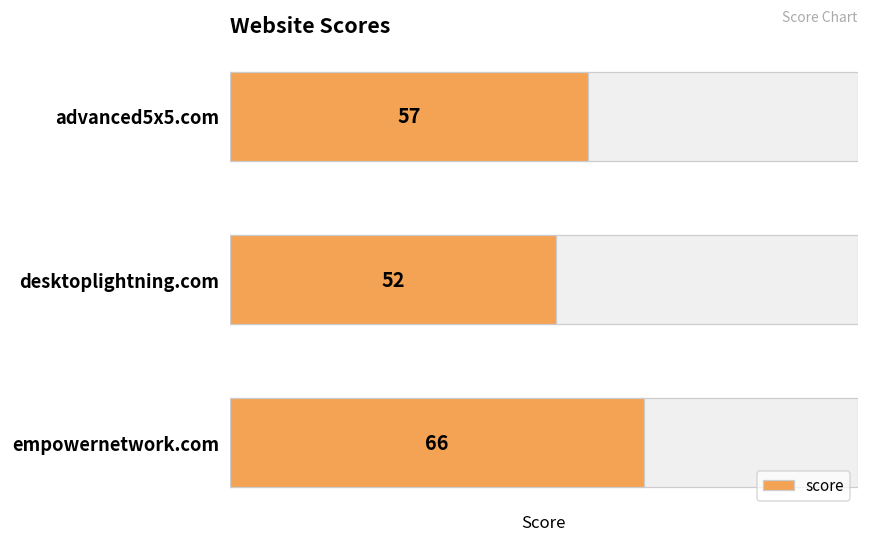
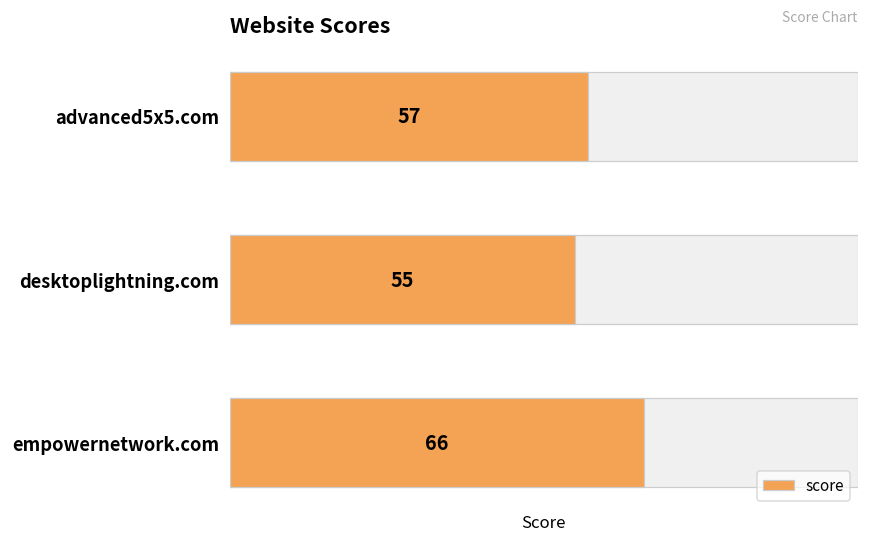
score, desktoplightning.com: 52 -> 55
